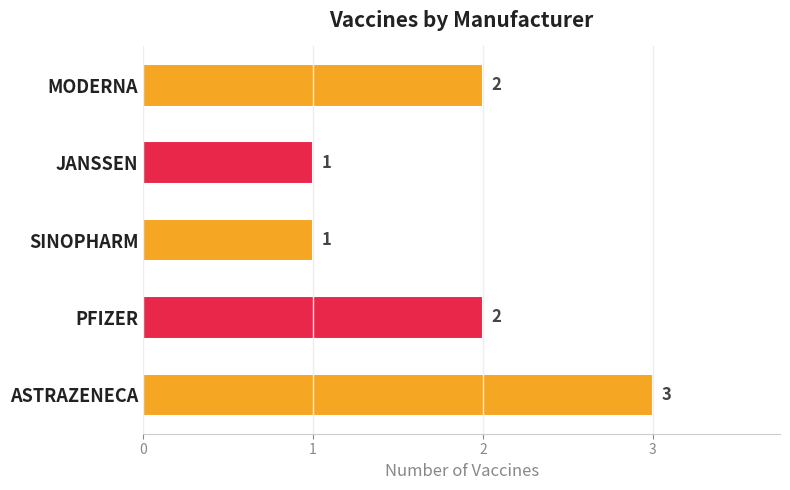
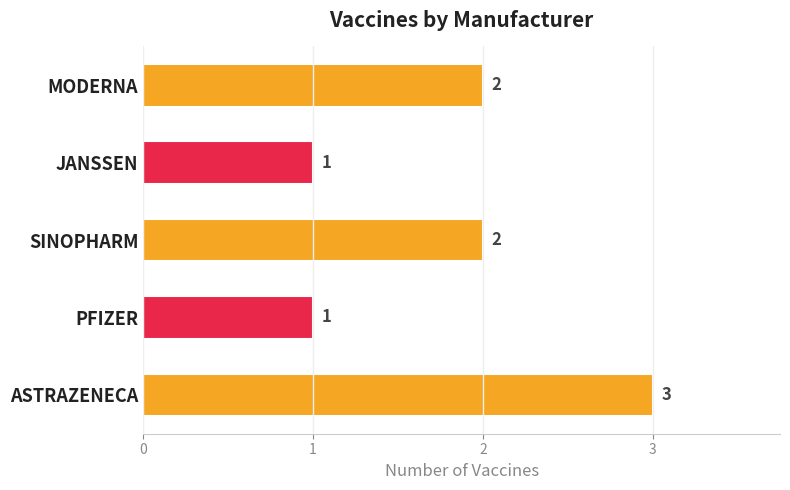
SINOPHARM: 1 -> 2
PFIZER: 2 -> 1
